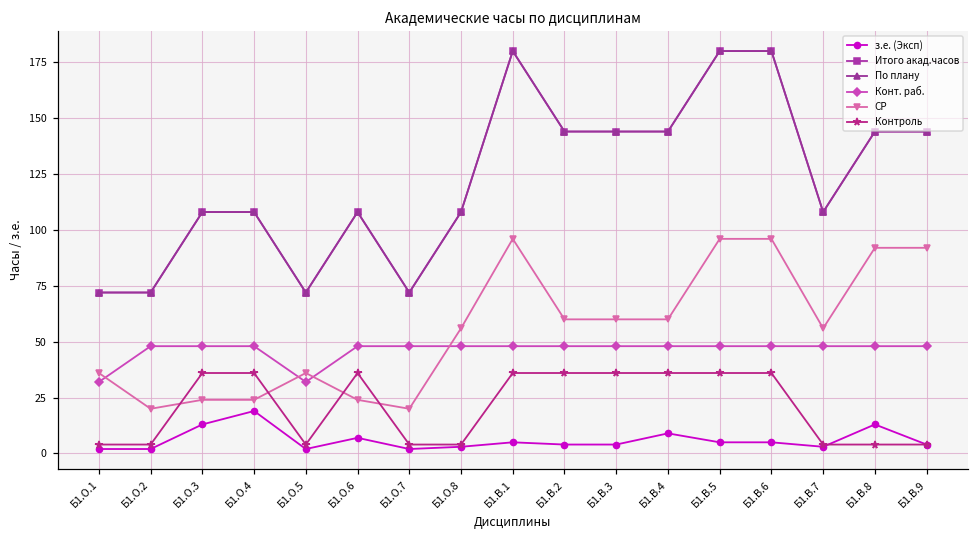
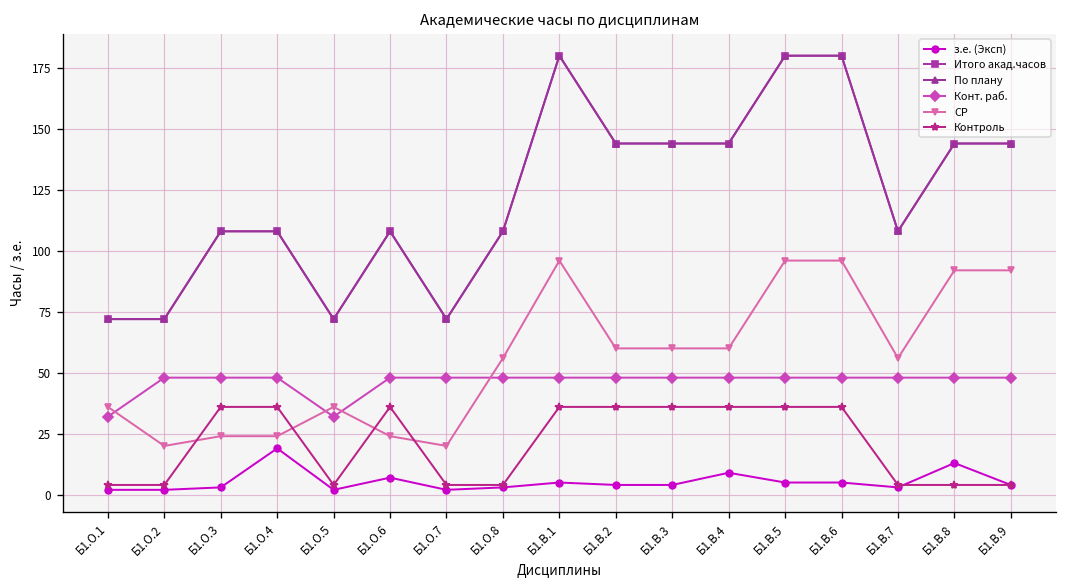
з.е. (Эксп), Б1.О.3: 13 -> 3
